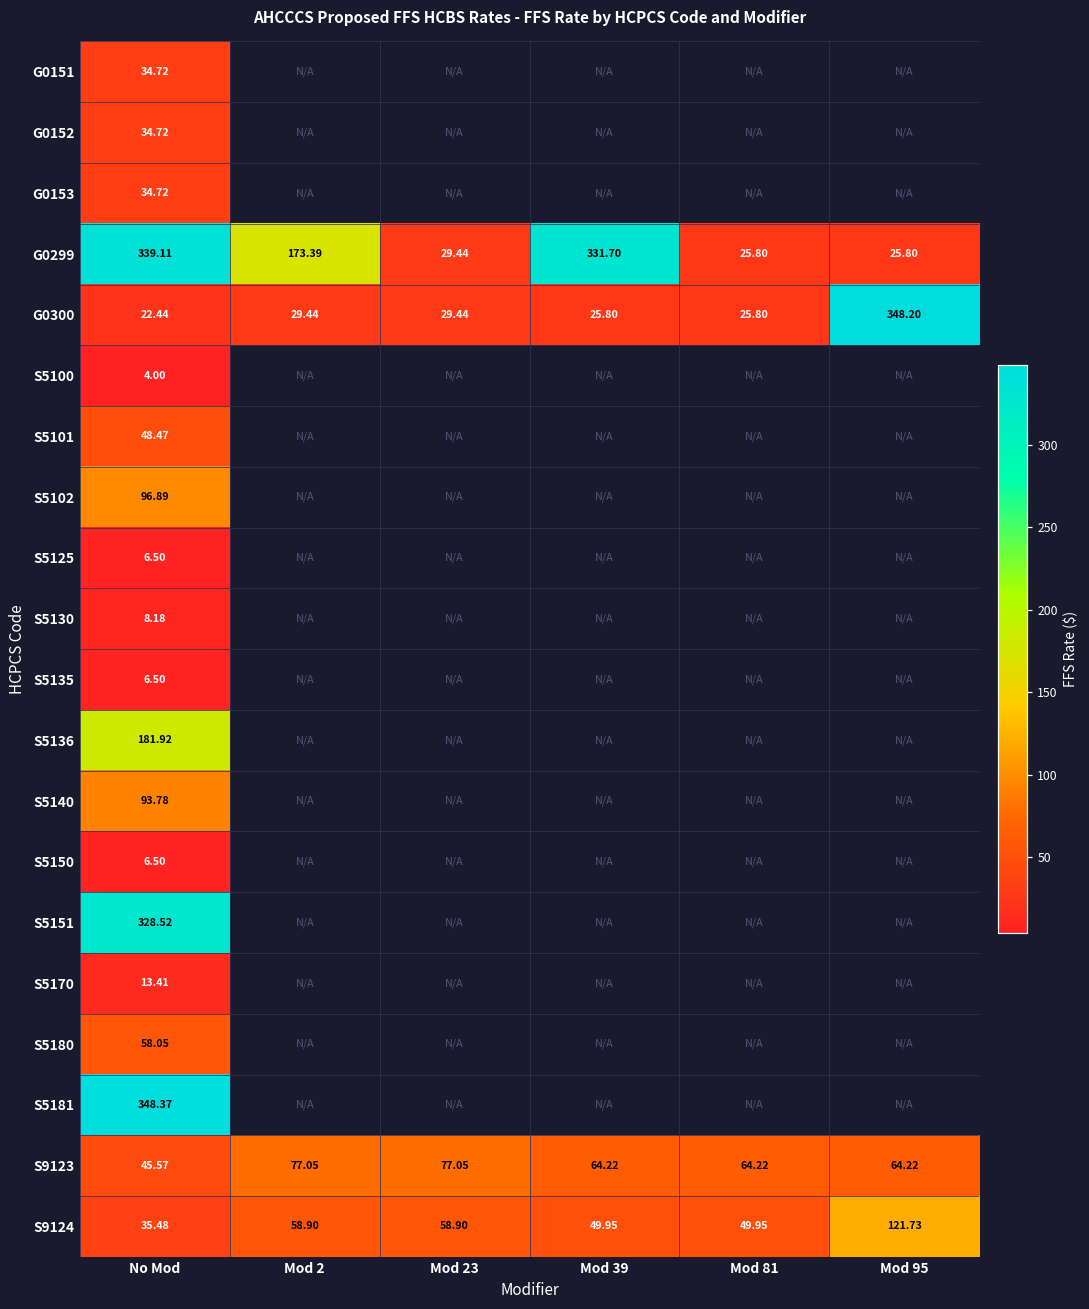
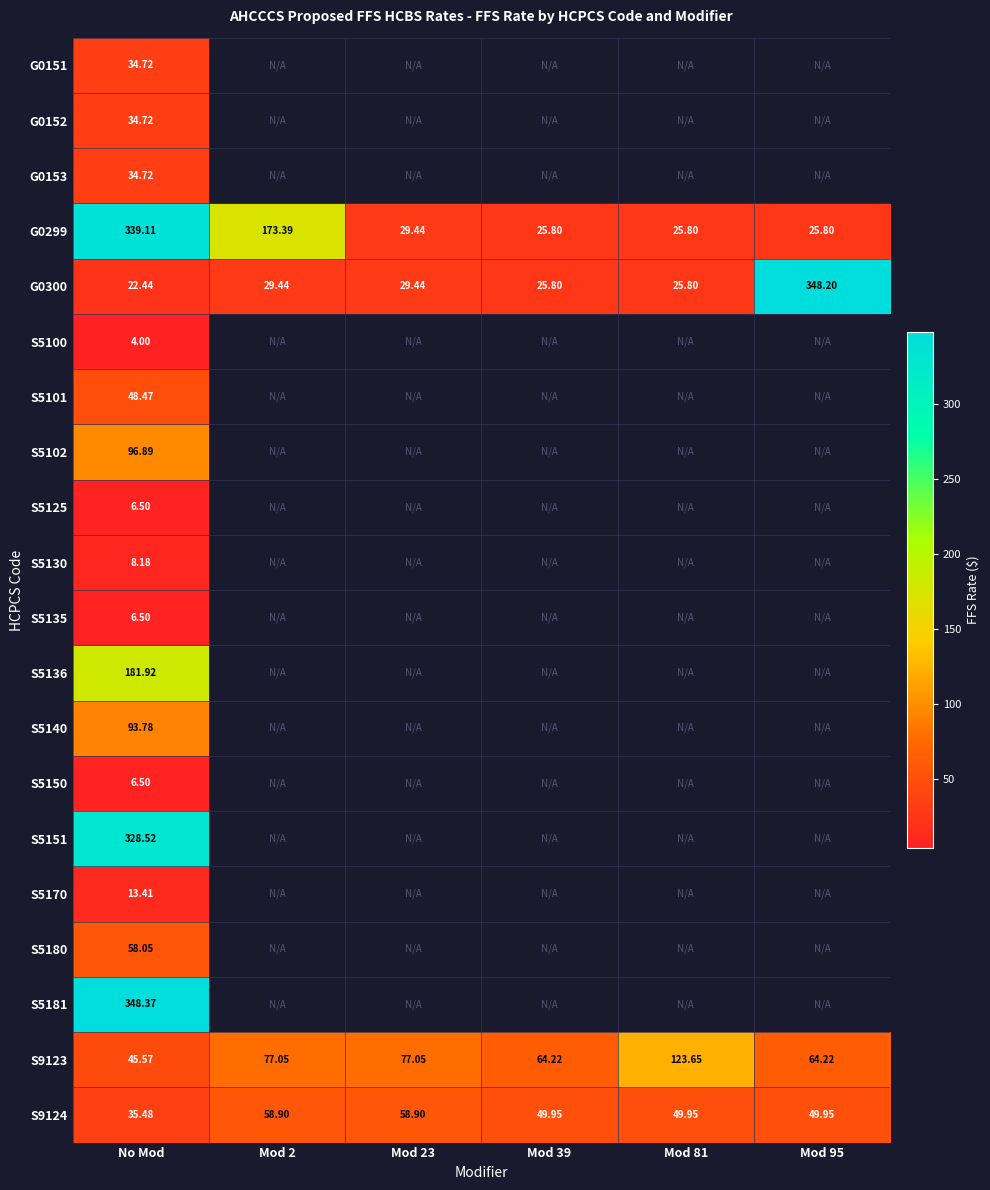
G0299, Mod 39: 331.70 -> 25.80
S9123, Mod 81: 64.22 -> 123.65
S9124, Mod 95: 121.73 -> 49.95
